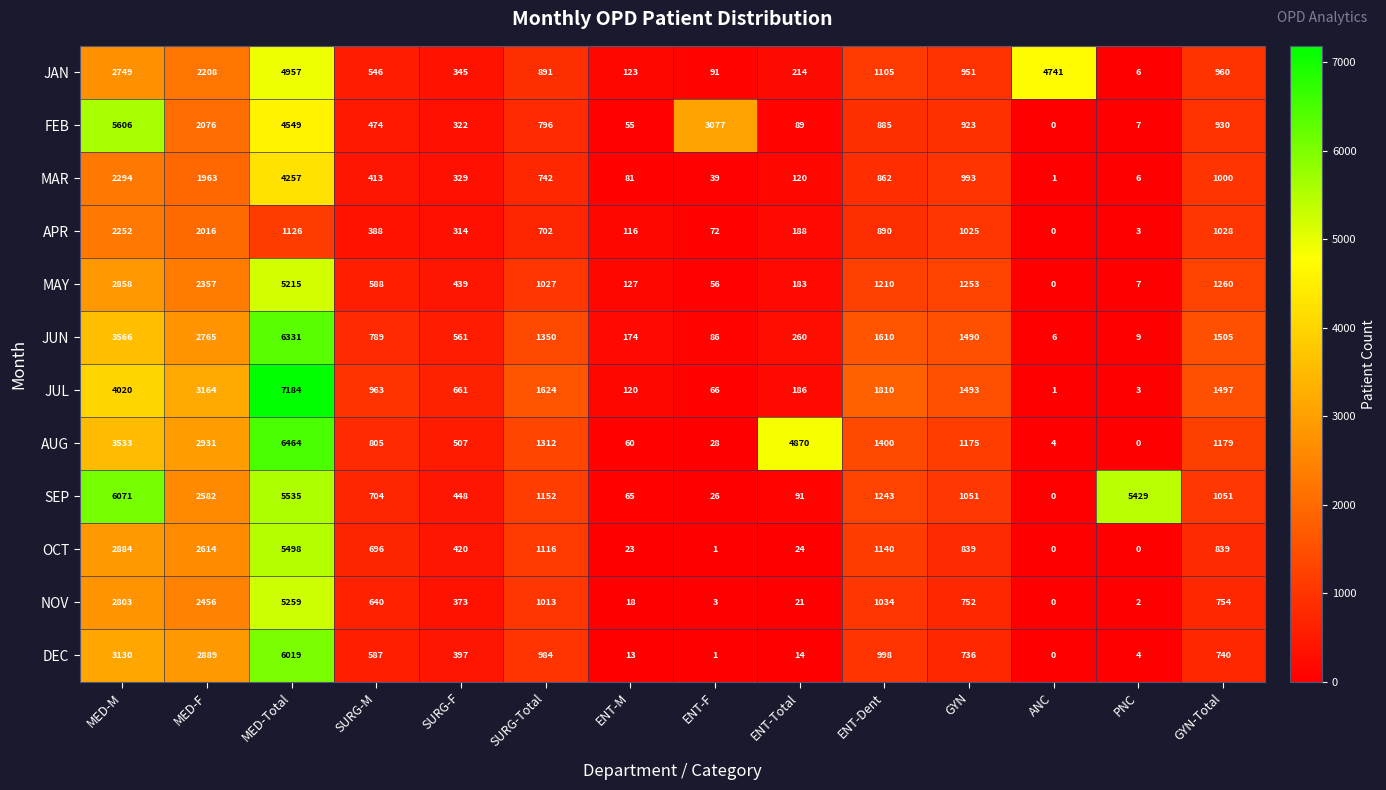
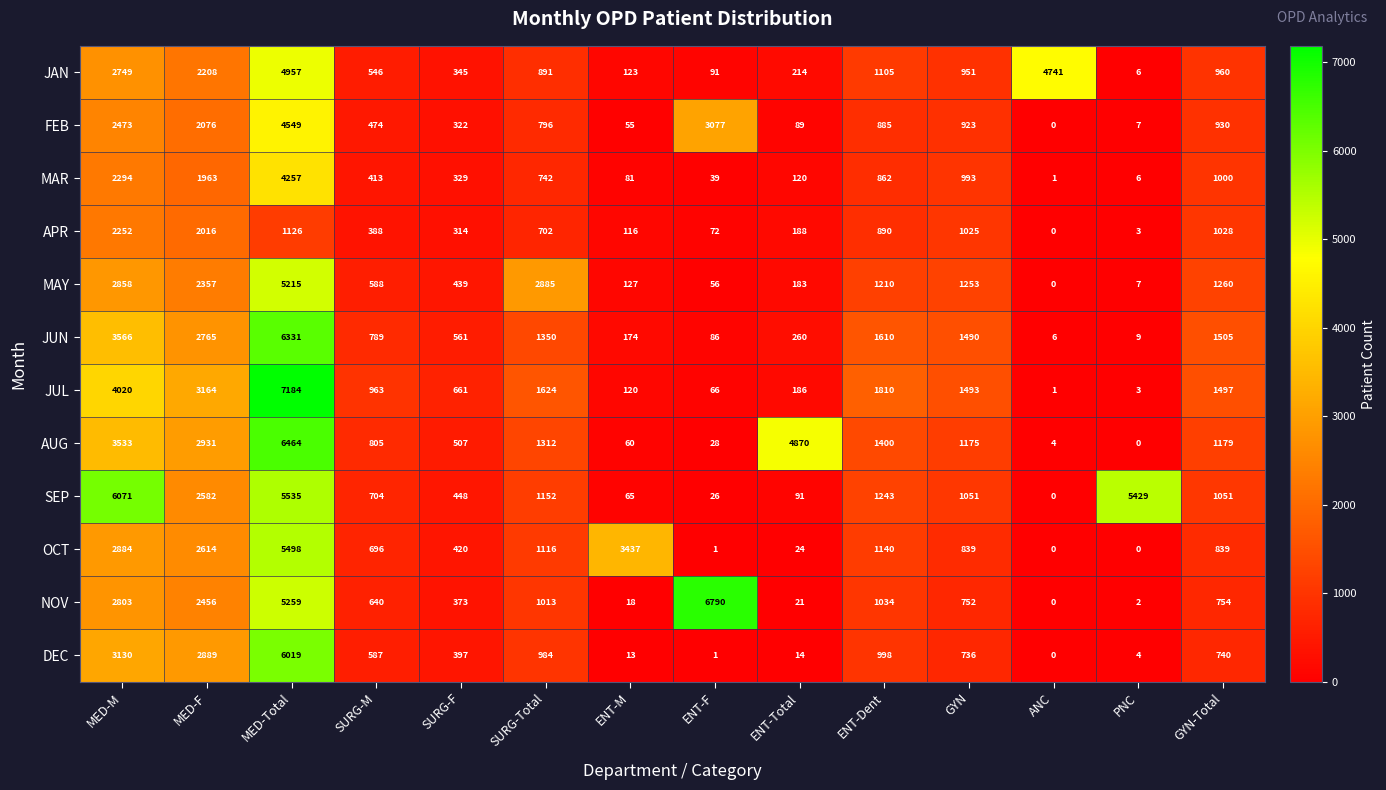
FEB, MED-M: 5606 -> 2473
MAY, SURG-Total: 1027 -> 2885
OCT, ENT-M: 23 -> 3437
NOV, ENT-F: 3 -> 6790
